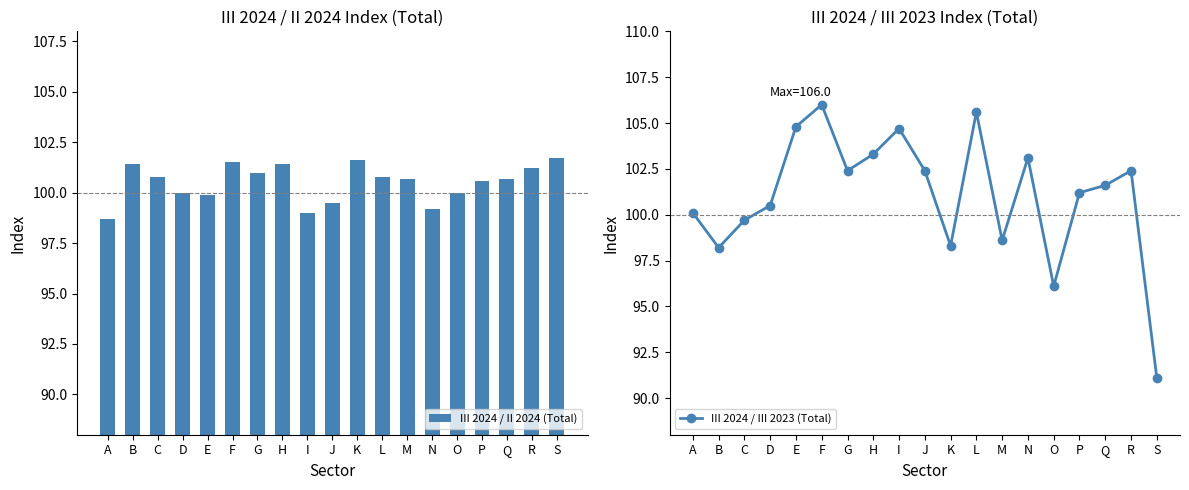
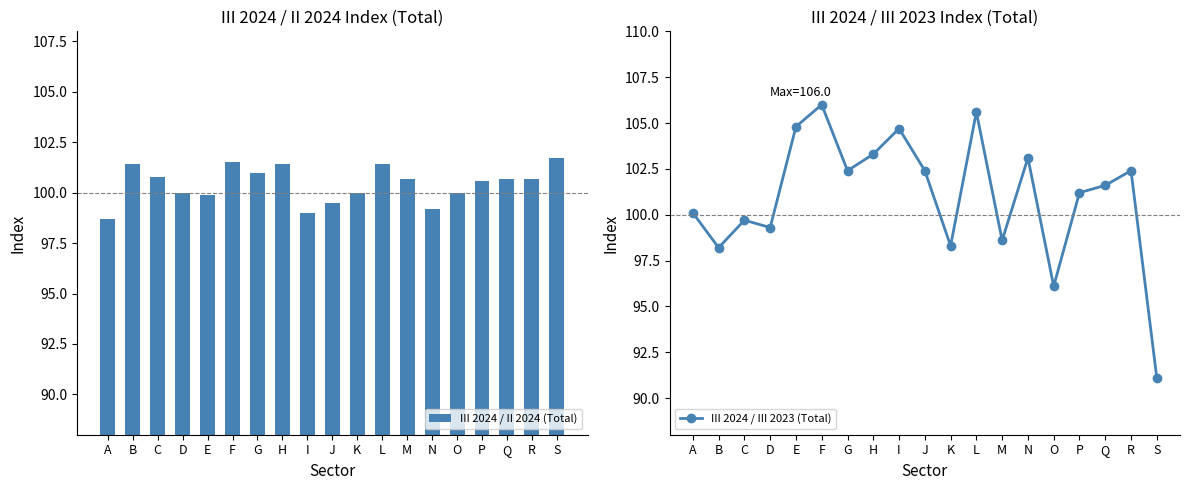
III 2024 / II 2024 Index (Total), K: 101.6 -> 100.0
III 2024 / II 2024 Index (Total), L: 100.8 -> 101.4
III 2024 / II 2024 Index (Total), R: 101.2 -> 100.7
III 2024 / III 2023 Index (Total), D: 100.5 -> 99.3
